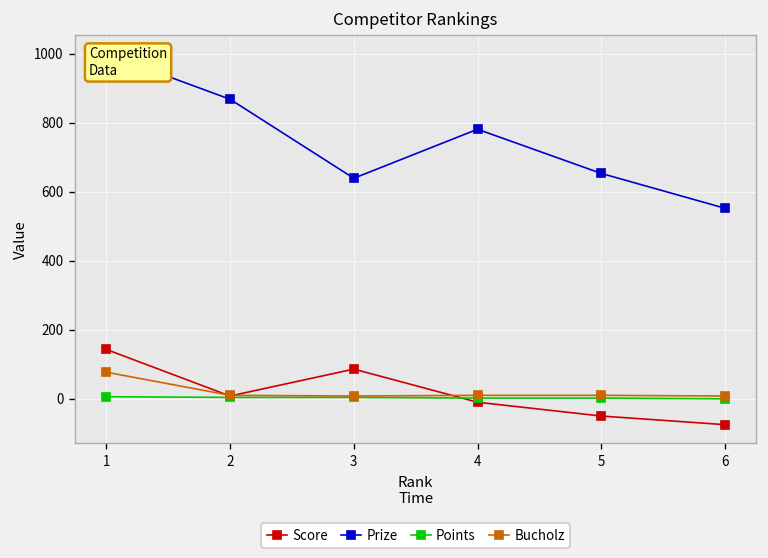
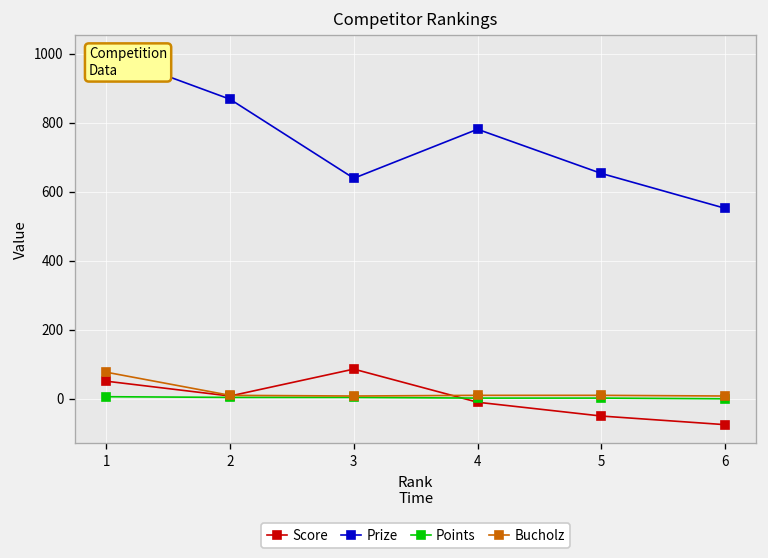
Score, 1: 140 -> 50
